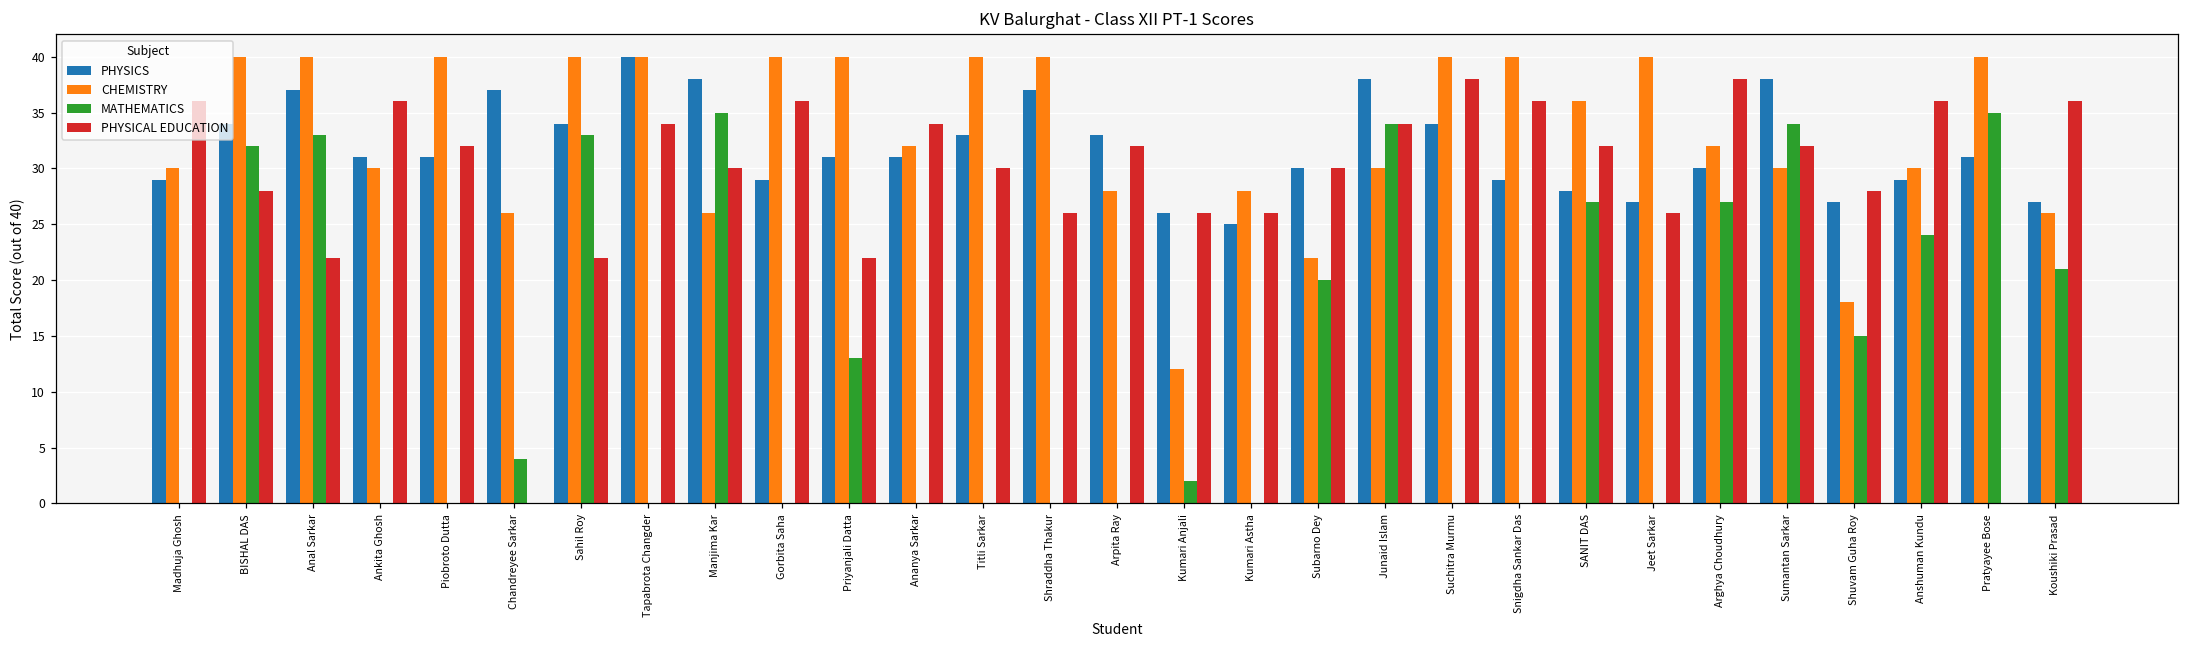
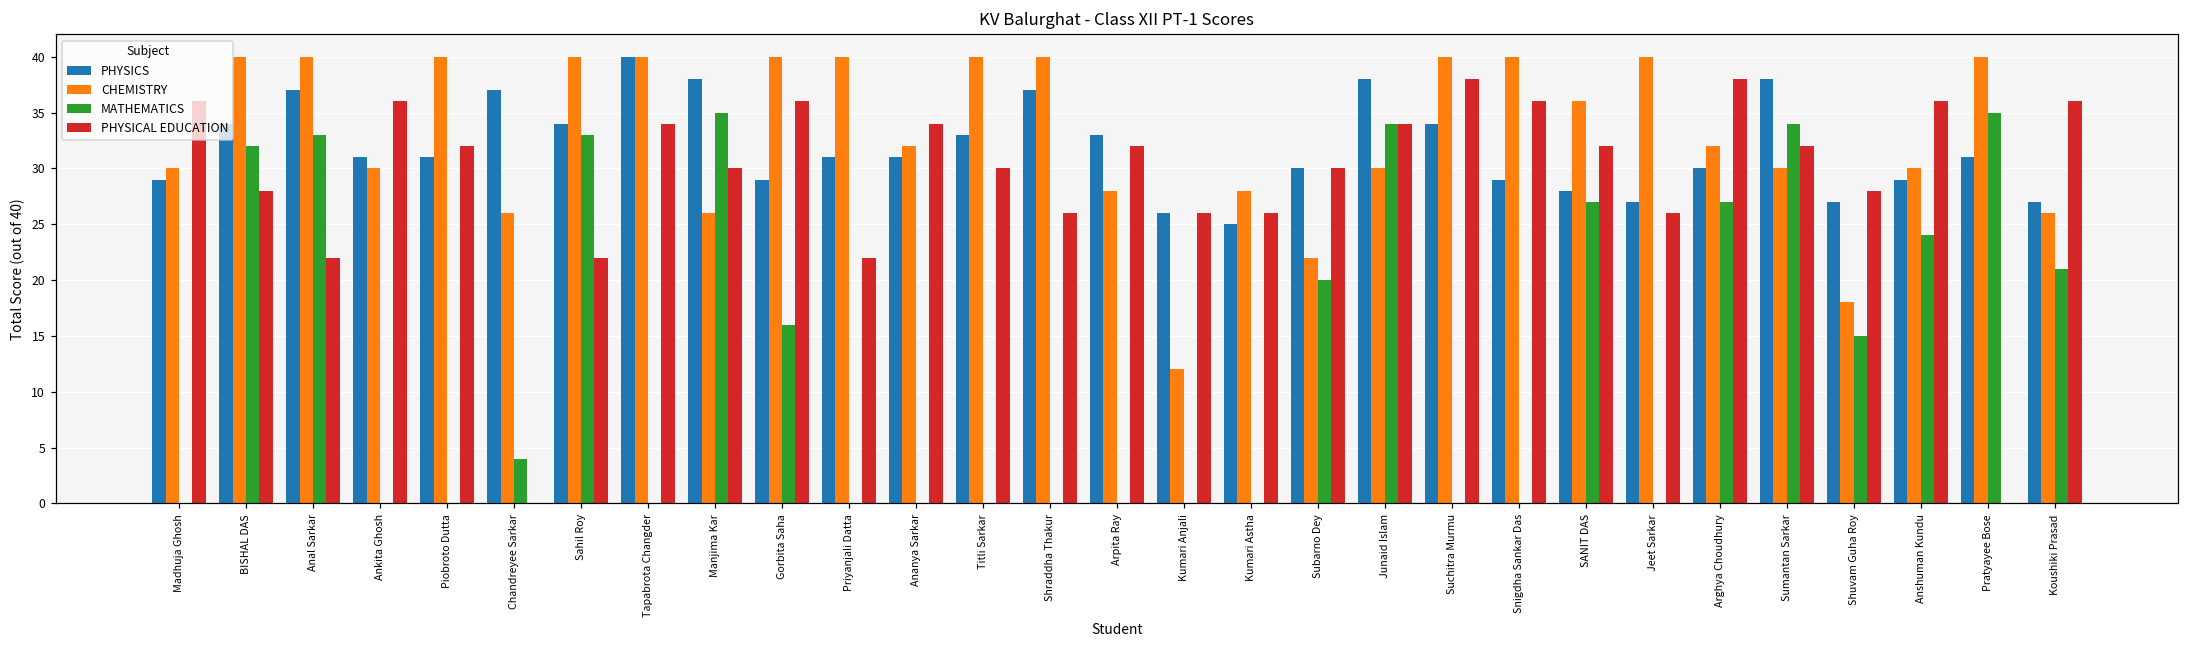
MATHEMATICS, Gorbita Saha: 0 -> 16
MATHEMATICS, Priyanjali Datta: 13 -> 0
MATHEMATICS, Kumari Anjali: 2 -> 0
